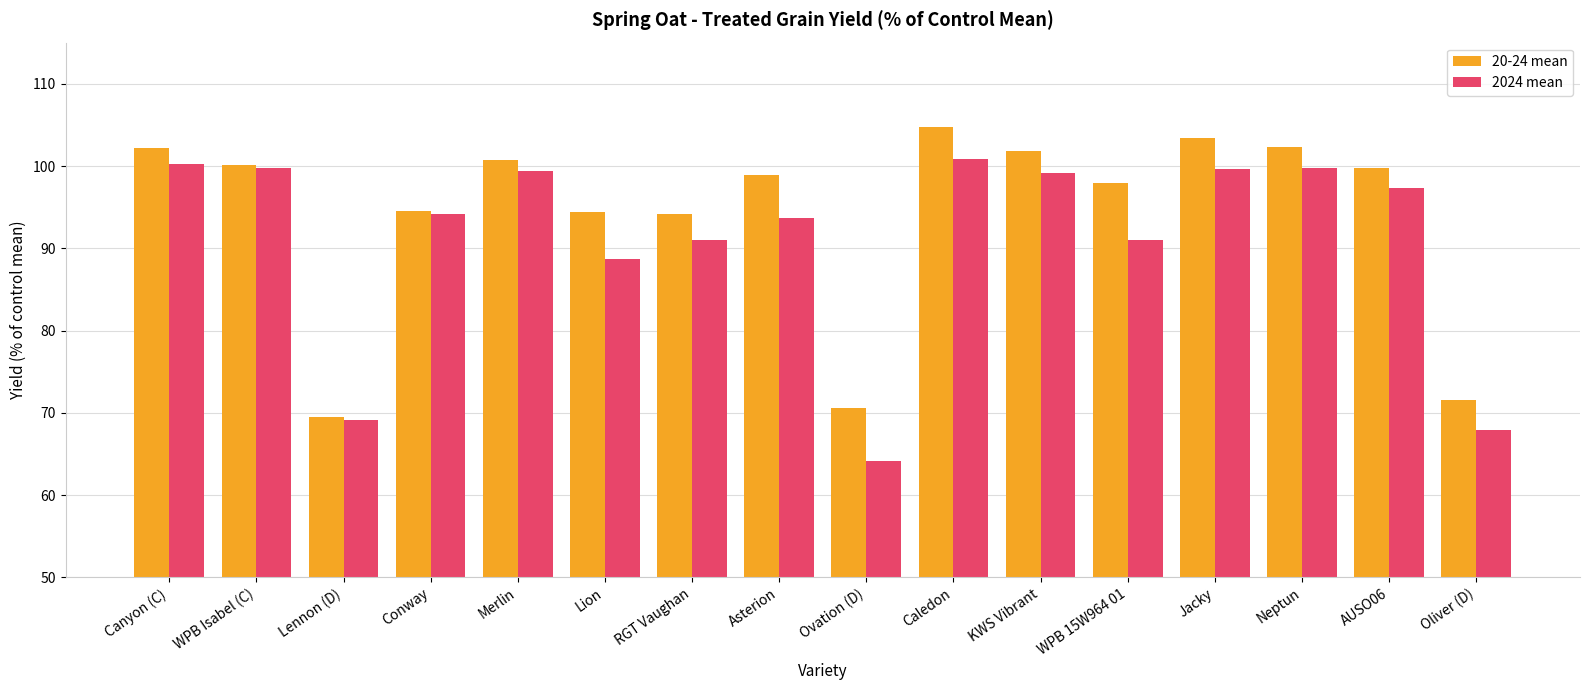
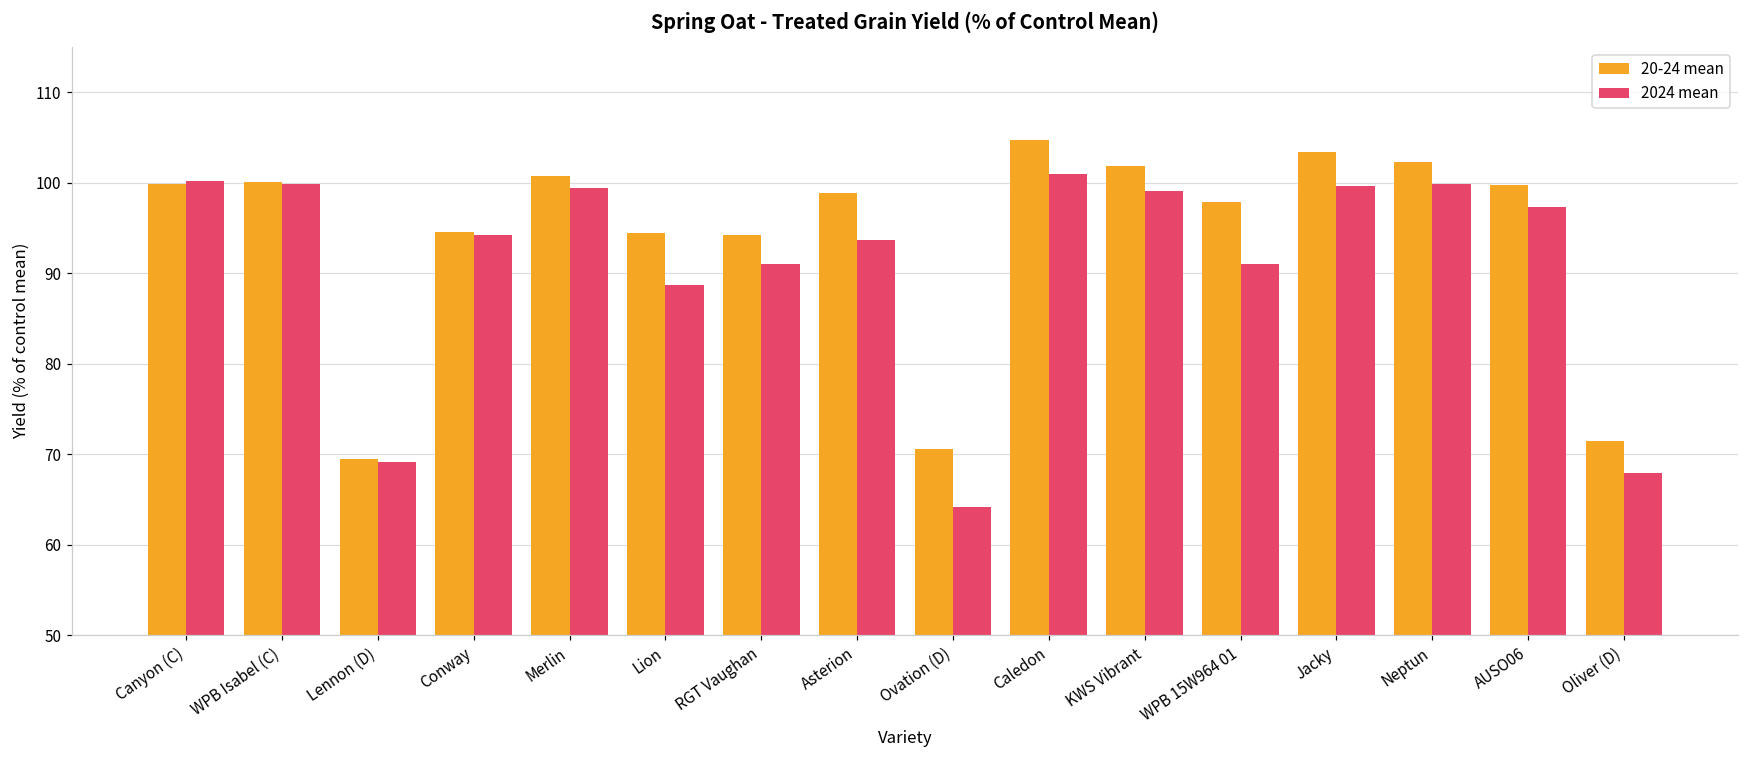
20-24 mean, Canyon (C): 102 -> 100
